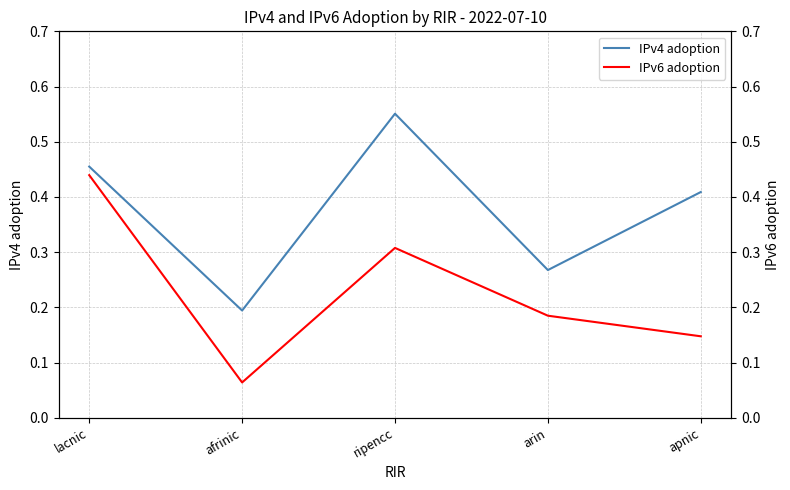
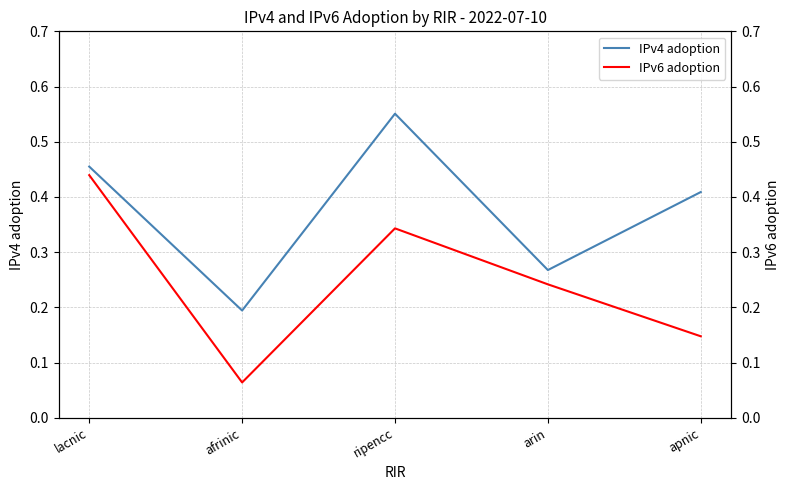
IPv6 adoption, ripencc: 0.31 -> 0.34
IPv6 adoption, arin: 0.18 -> 0.24
